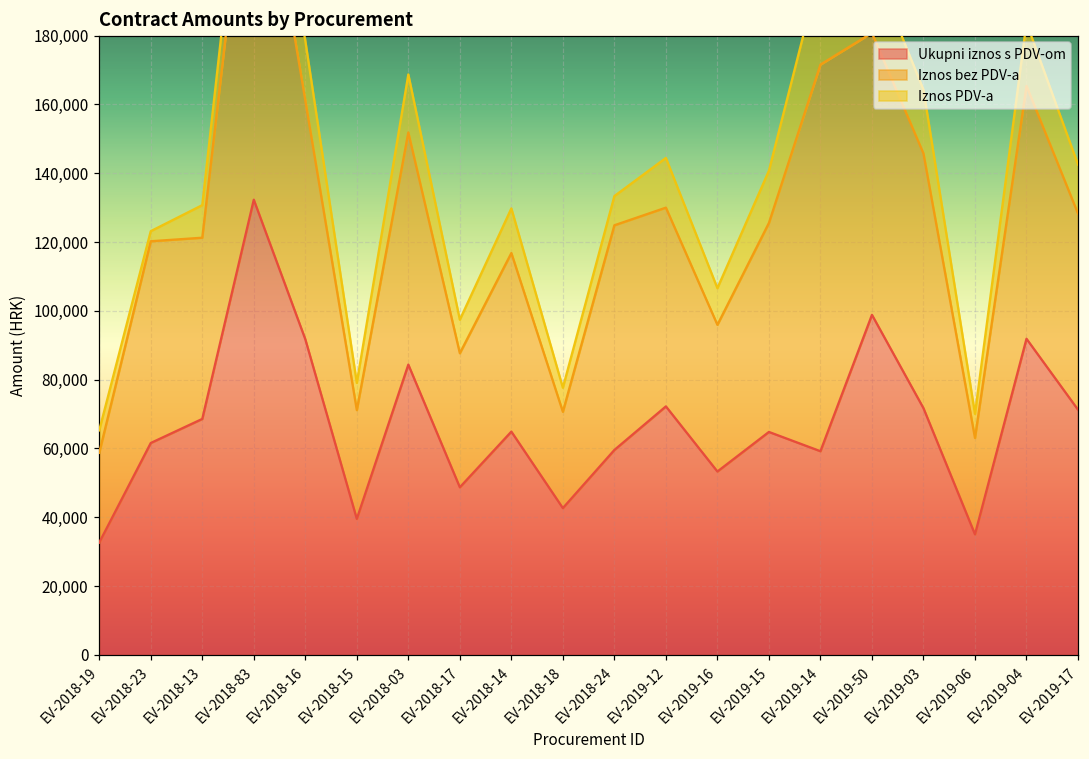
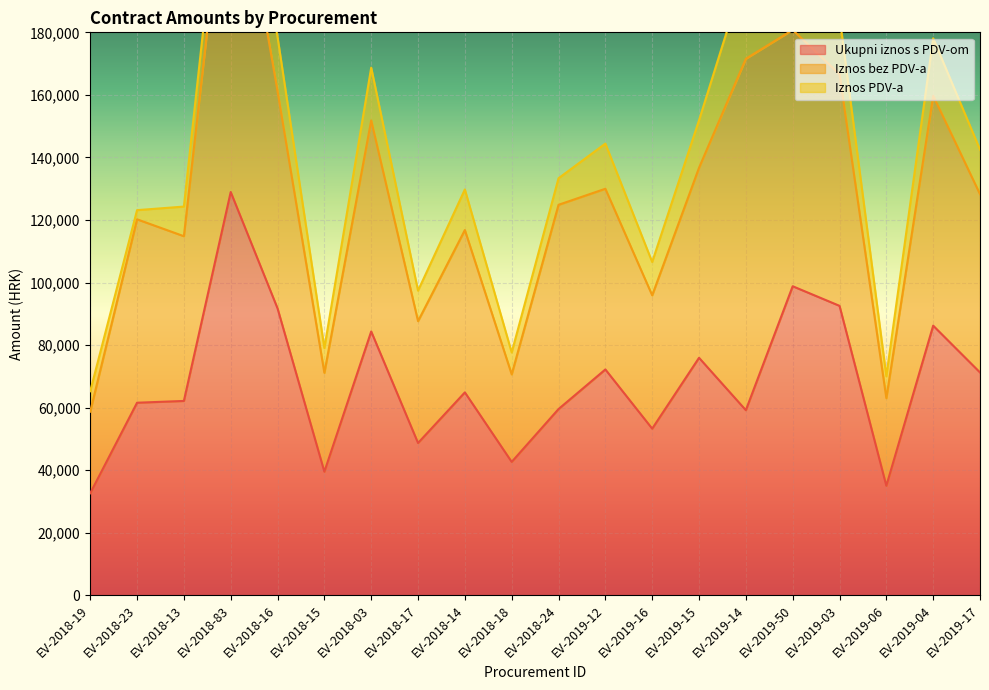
Ukupni iznos s PDV-om, EV-2018-13: 69,000 -> 62,000
Ukupni iznos s PDV-om, EV-2018-83: 132,000 -> 129,000
Ukupni iznos s PDV-om, EV-2019-15: 65,000 -> 76,000
Ukupni iznos s PDV-om, EV-2019-03: 72,000 -> 93,000
Ukupni iznos s PDV-om, EV-2019-04: 92,000 -> 86,000
